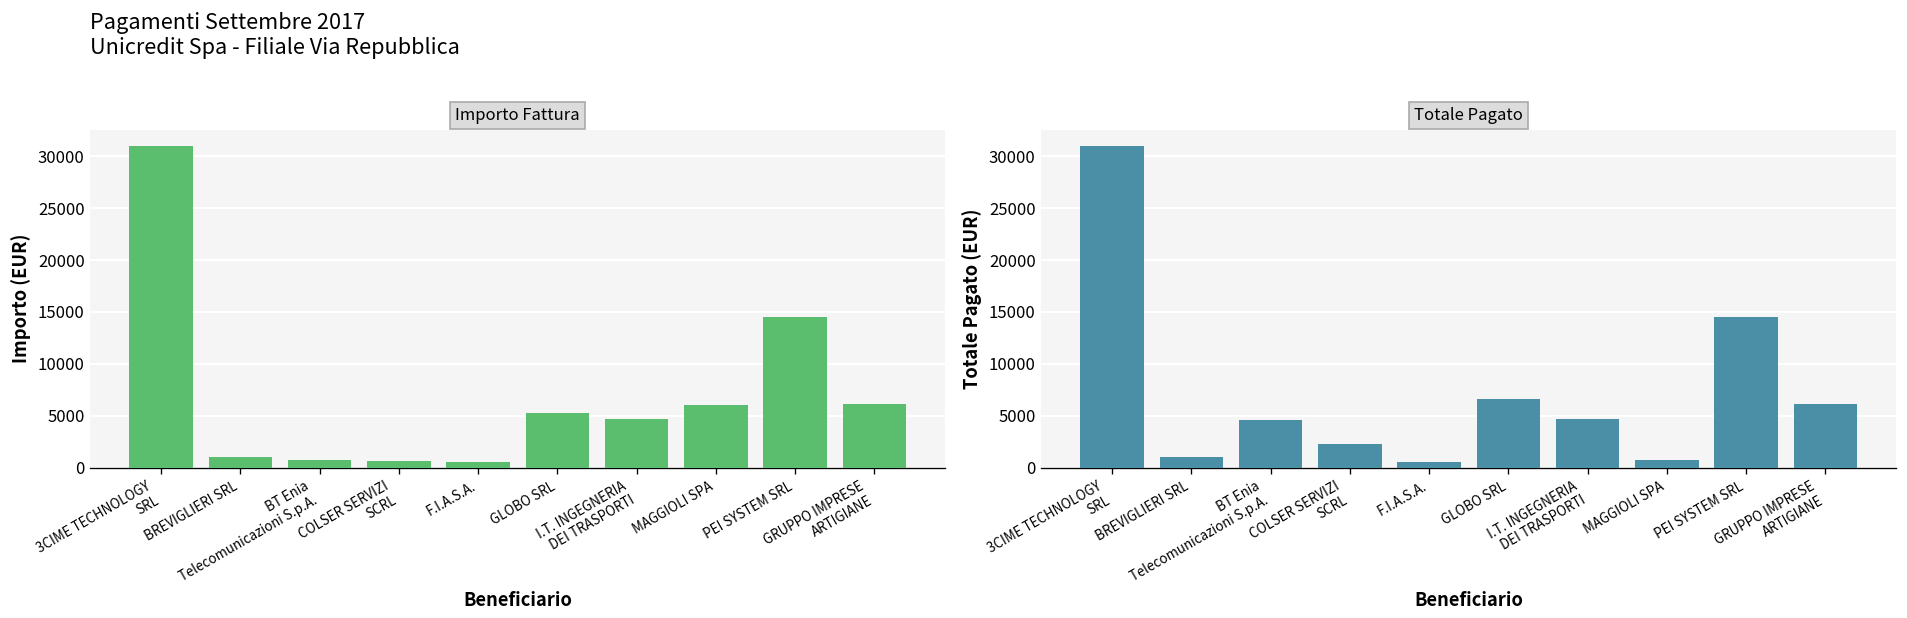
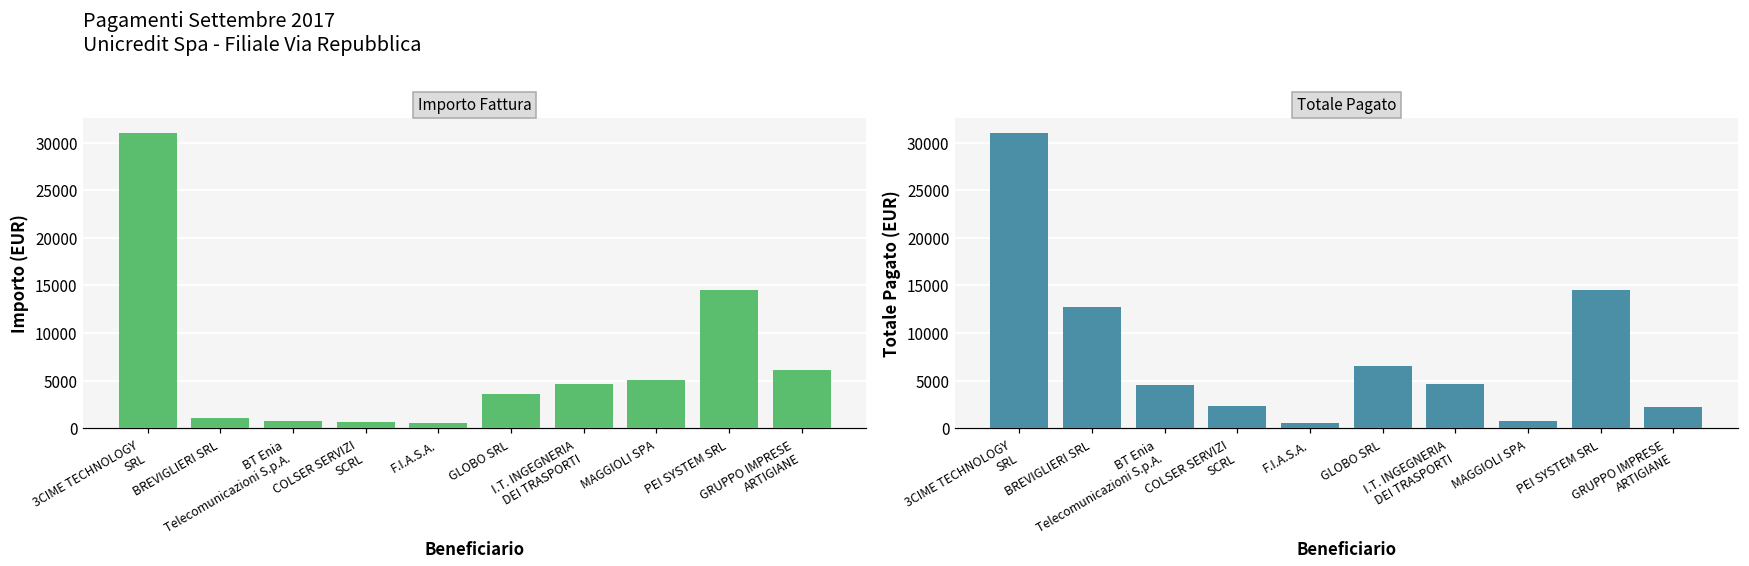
Importo Fattura, GLOBO SRL: 5000 -> 4000
Importo Fattura, MAGGIOLI SPA: 6000 -> 5000
Totale Pagato, BREVIGLIERI SRL: 1000 -> 13000
Totale Pagato, GRUPPO IMPRESE ARTIGIANE: 6000 -> 2000
